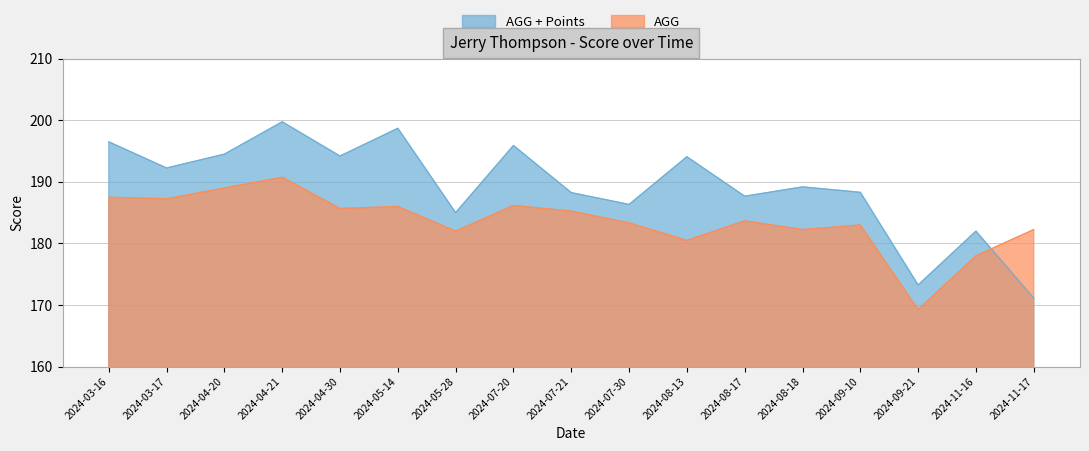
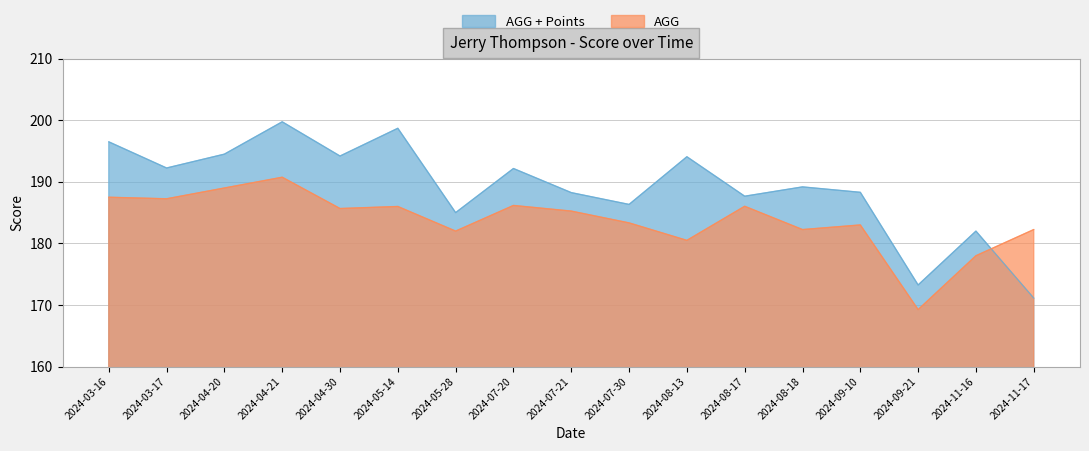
AGG + Points, 2024-07-20: 196 -> 192
AGG, 2024-08-17: 184 -> 186
